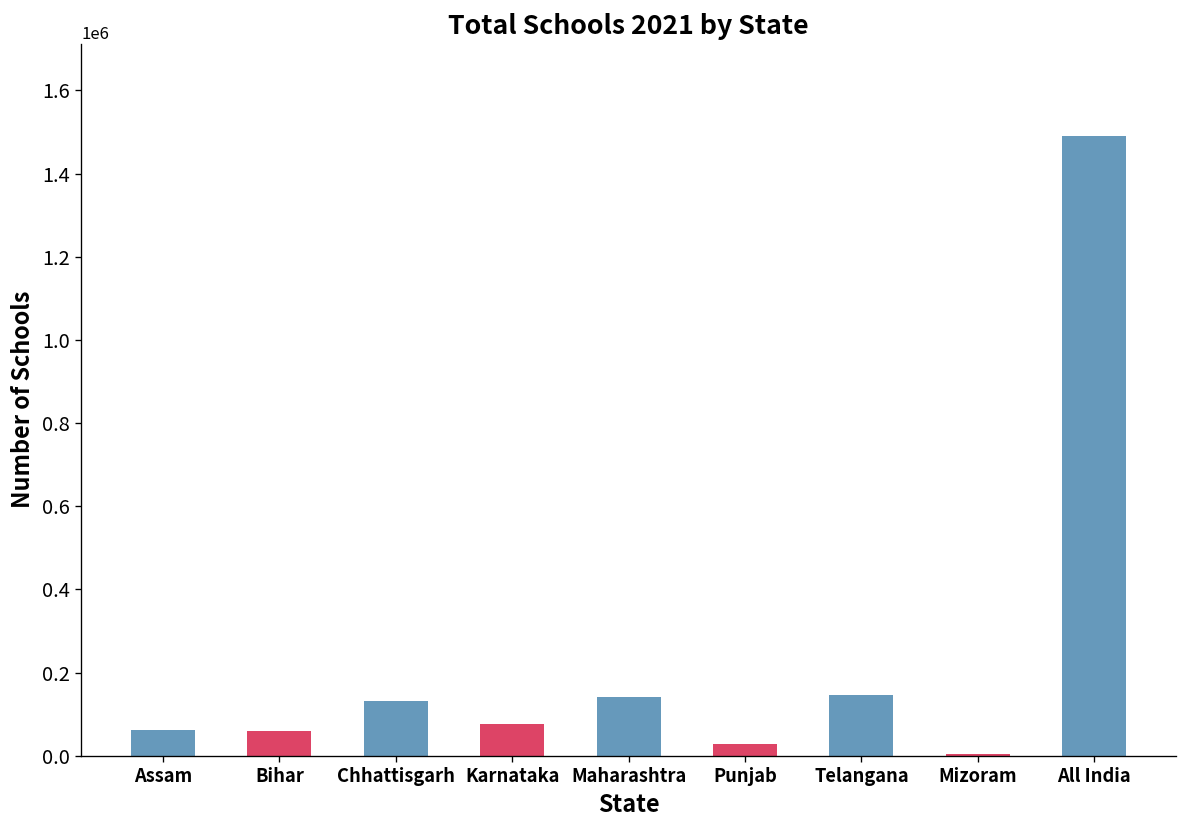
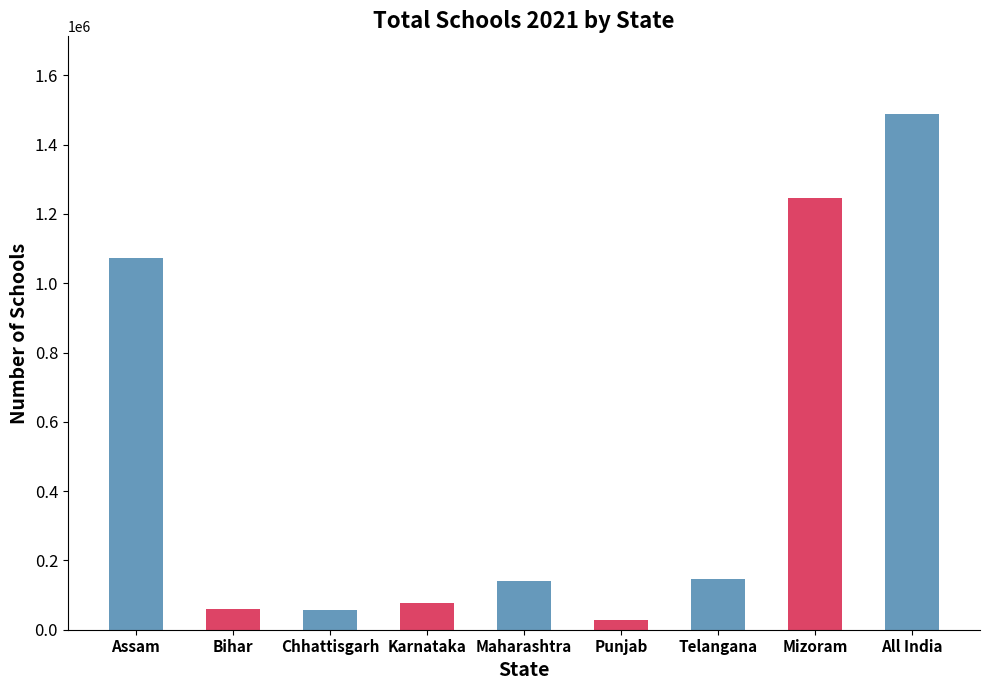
Assam: 60000 -> 1070000
Chhattisgarh: 130000 -> 60000
Mizoram: 0 -> 1250000
